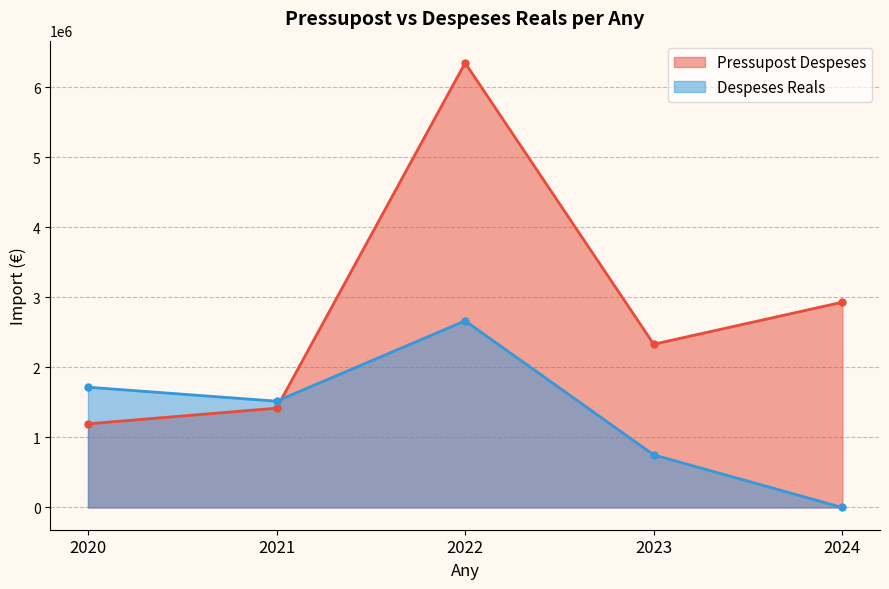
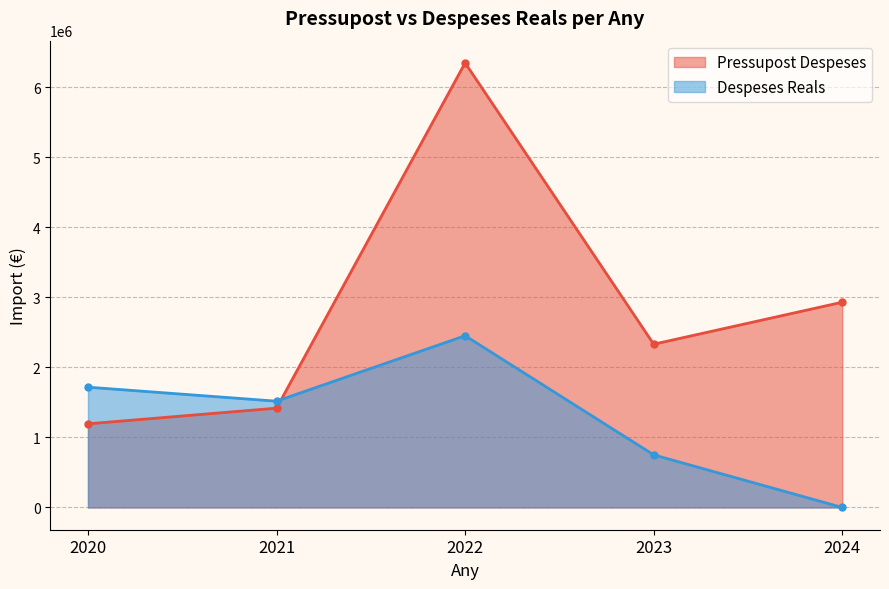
Despeses Reals, 2022: 2700000 -> 2500000
